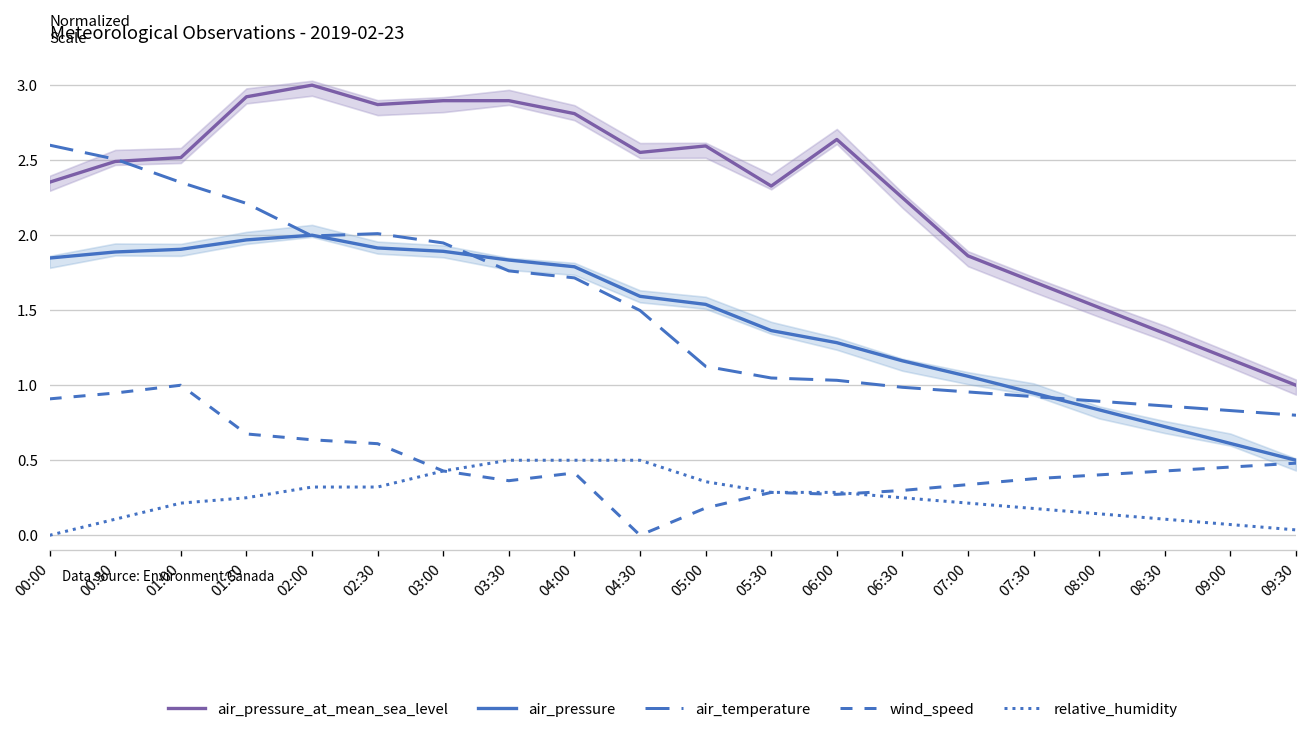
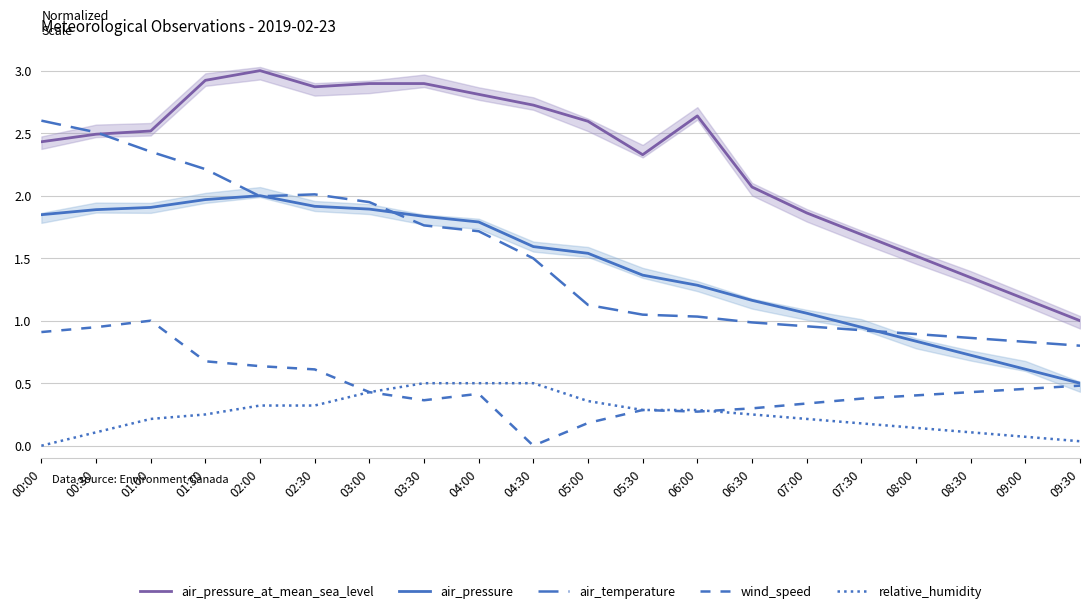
air_pressure_at_mean_sea_level, 00:00: 2.35 -> 2.43
air_pressure_at_mean_sea_level, 04:30: 2.55 -> 2.72
air_pressure_at_mean_sea_level, 06:30: 2.25 -> 2.07
